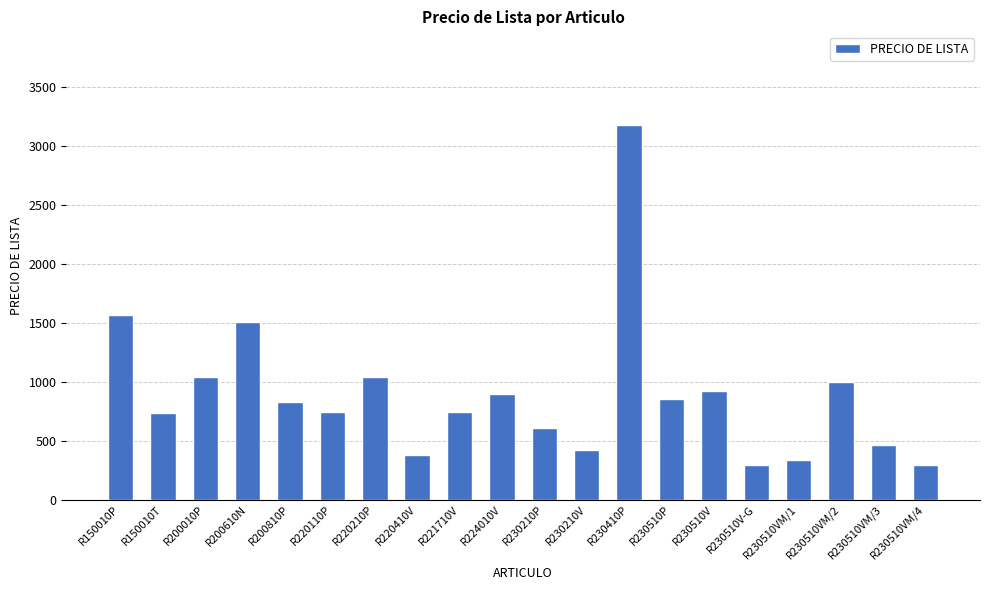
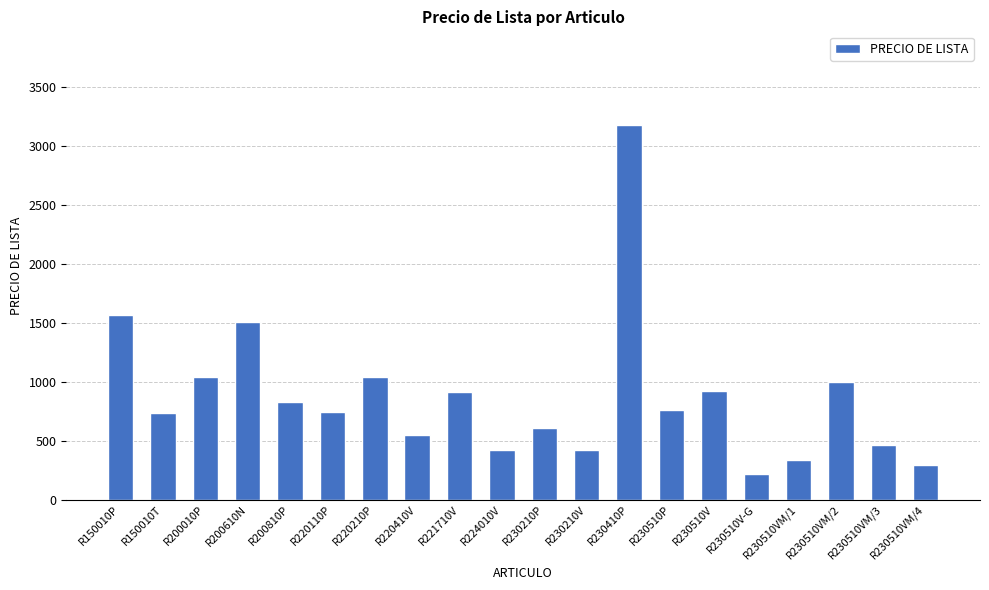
R220410V: 380 -> 550
R221710V: 740 -> 920
R224010V: 900 -> 420
R230510P: 860 -> 760
R230510V-G: 290 -> 220
